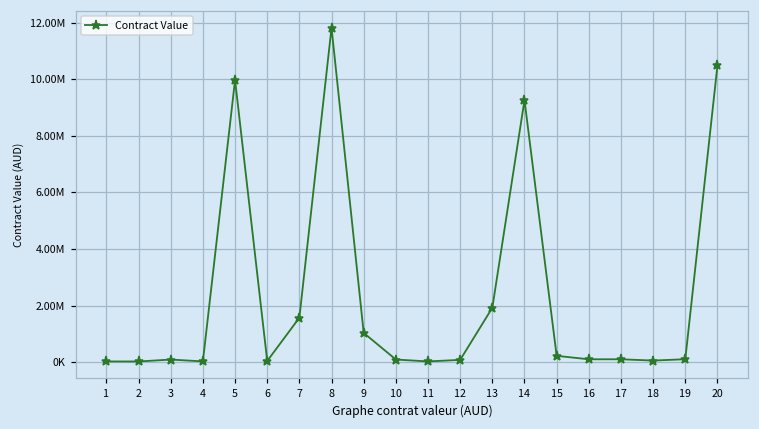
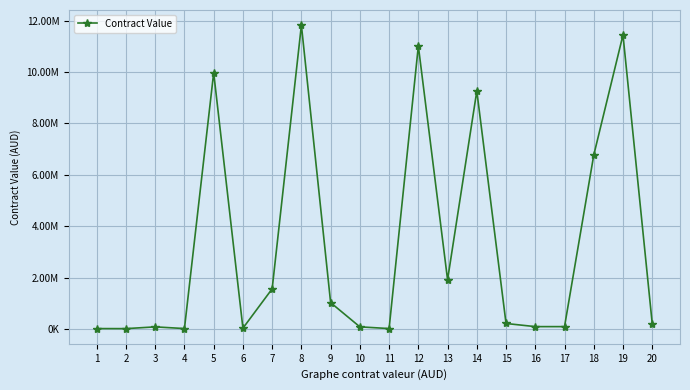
12: 100000 -> 11000000
18: 100000 -> 6800000
19: 100000 -> 11400000
20: 10500000 -> 200000
